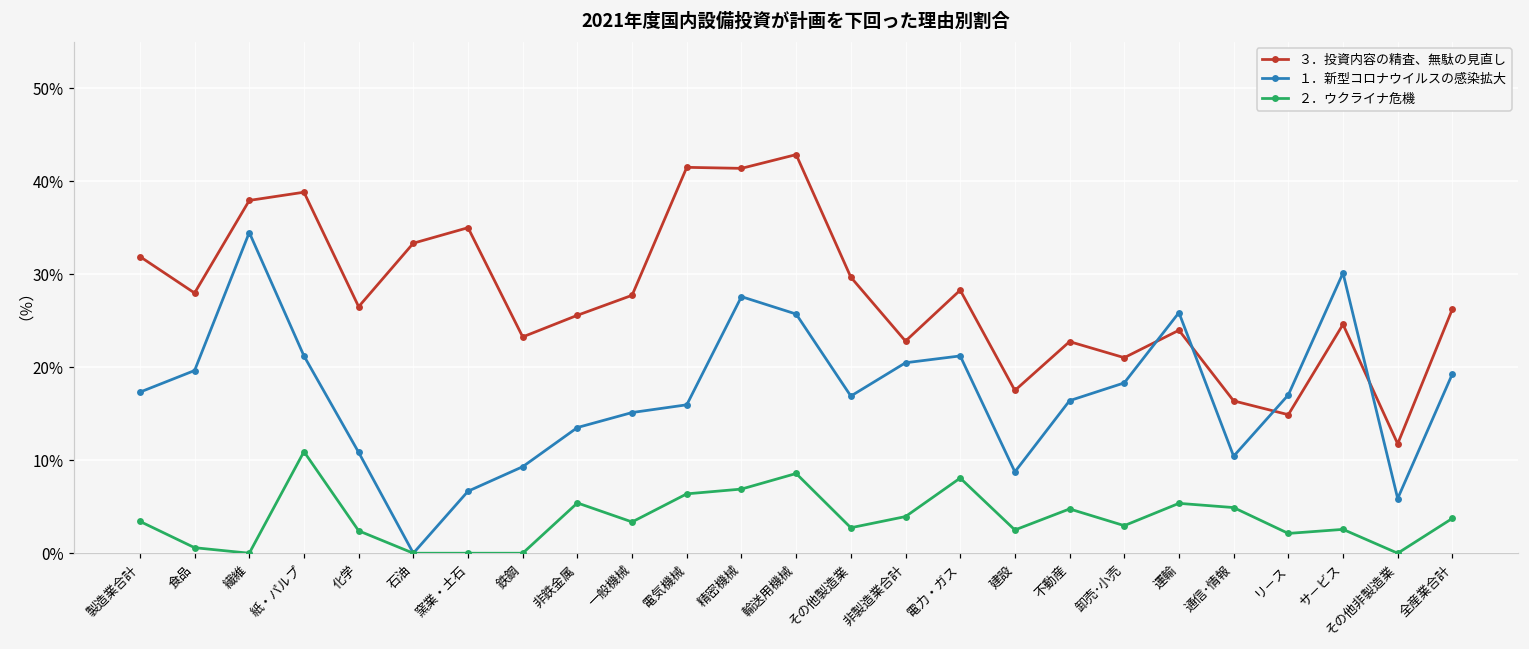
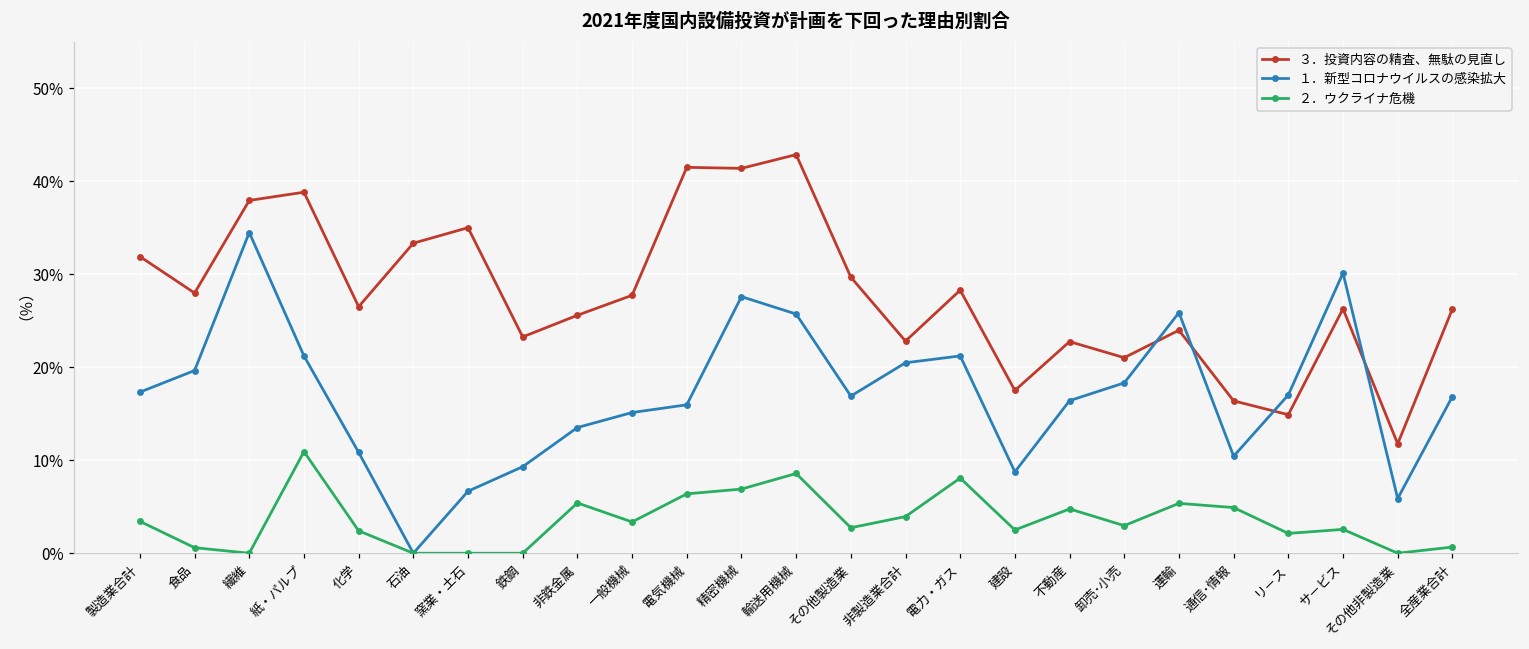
３．投資内容の精査、無駄の見直し, サ－ビス: 25% -> 26%
１．新型コロナウイルスの感染拡大, 全産業合計: 19% -> 17%
２．ウクライナ危機, 全産業合計: 4% -> 1%
